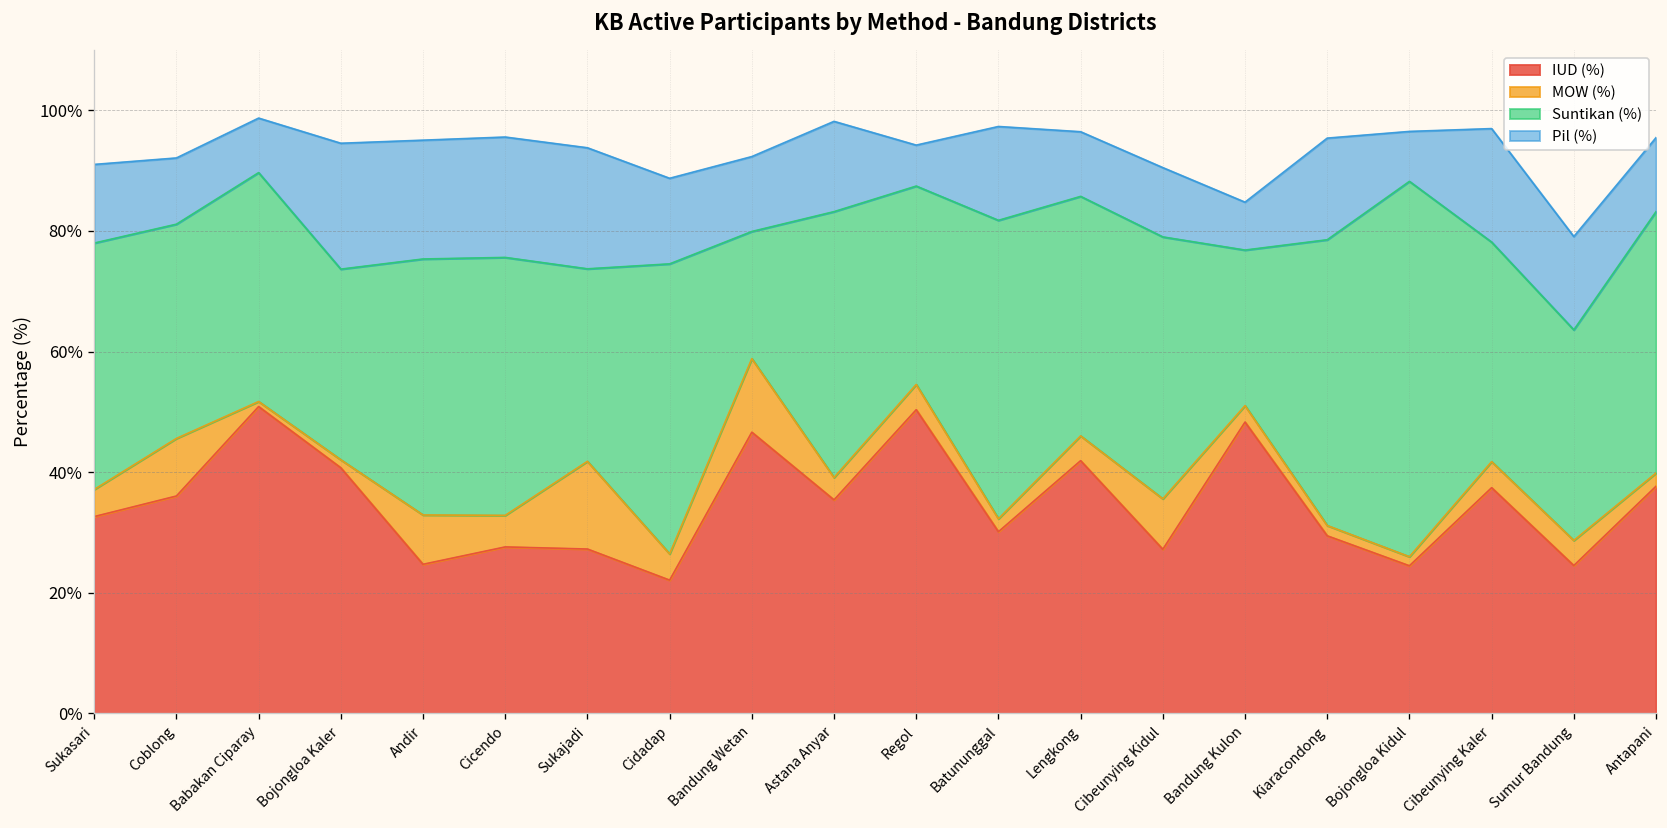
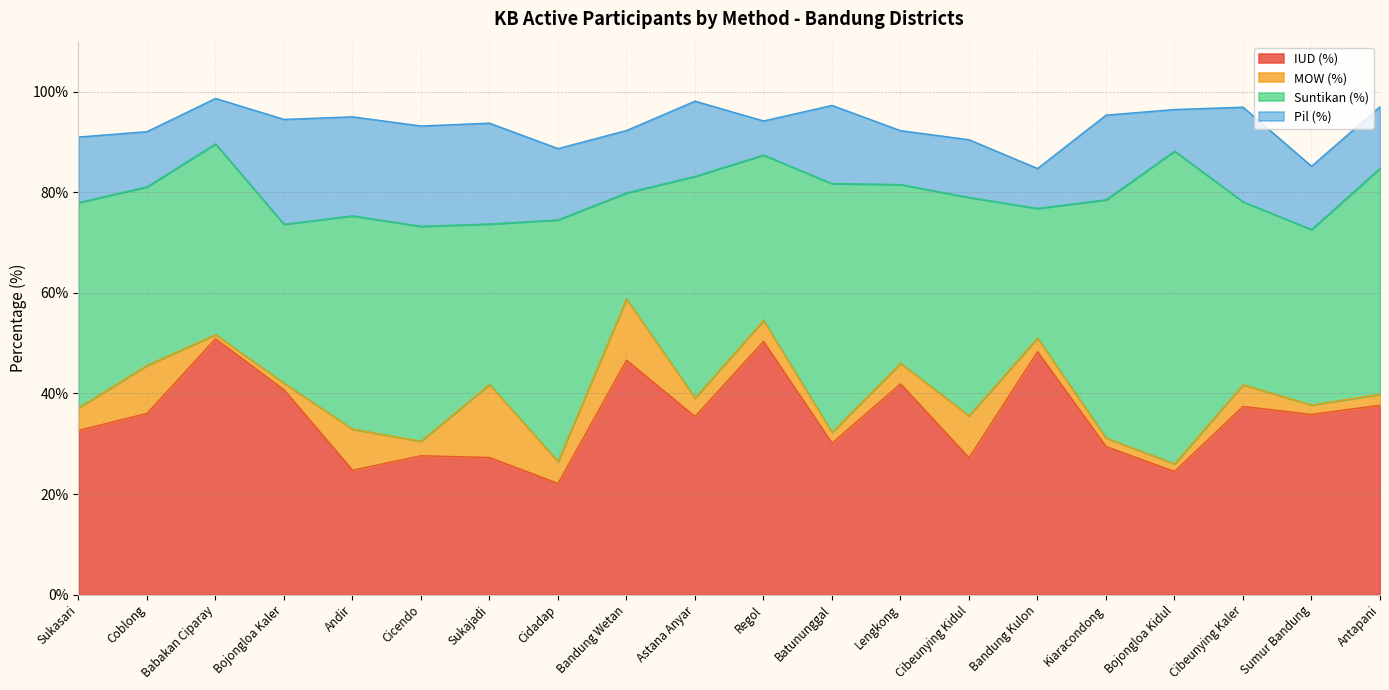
MOW (%), Cicendo: 5% -> 3%
Suntikan (%), Lengkong: 40% -> 36%
IUD (%), Sumur Bandung: 25% -> 36%
MOW (%), Sumur Bandung: 4% -> 2%
Pil (%), Sumur Bandung: 15% -> 13%
Suntikan (%), Antapani: 43% -> 45%
